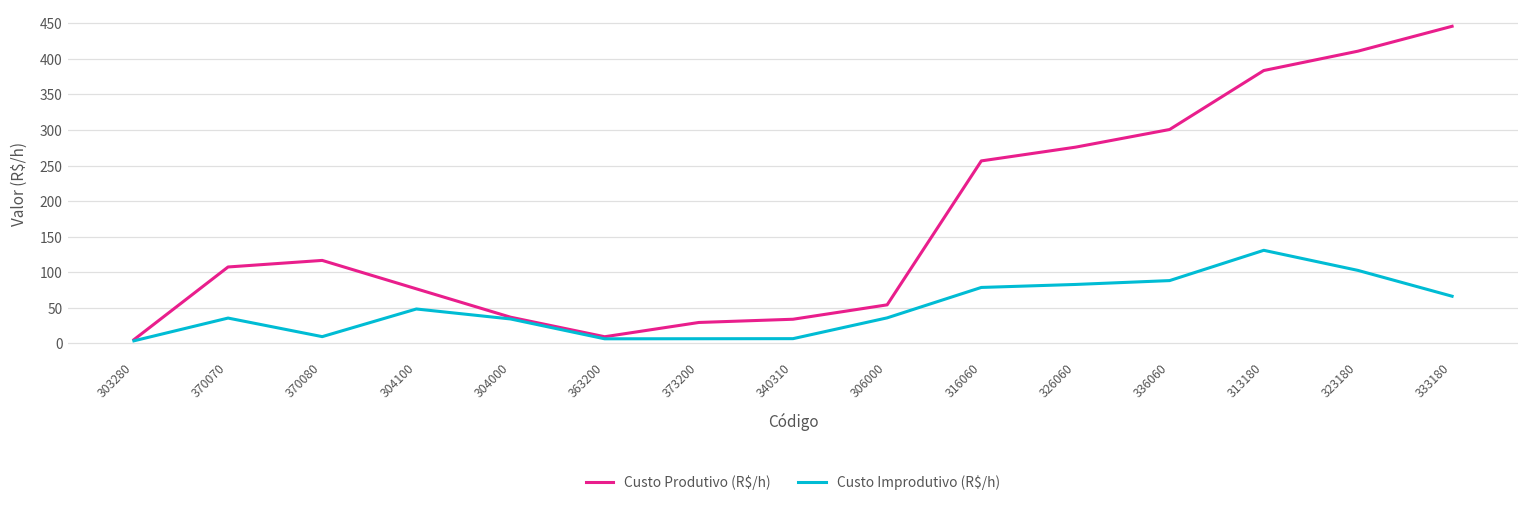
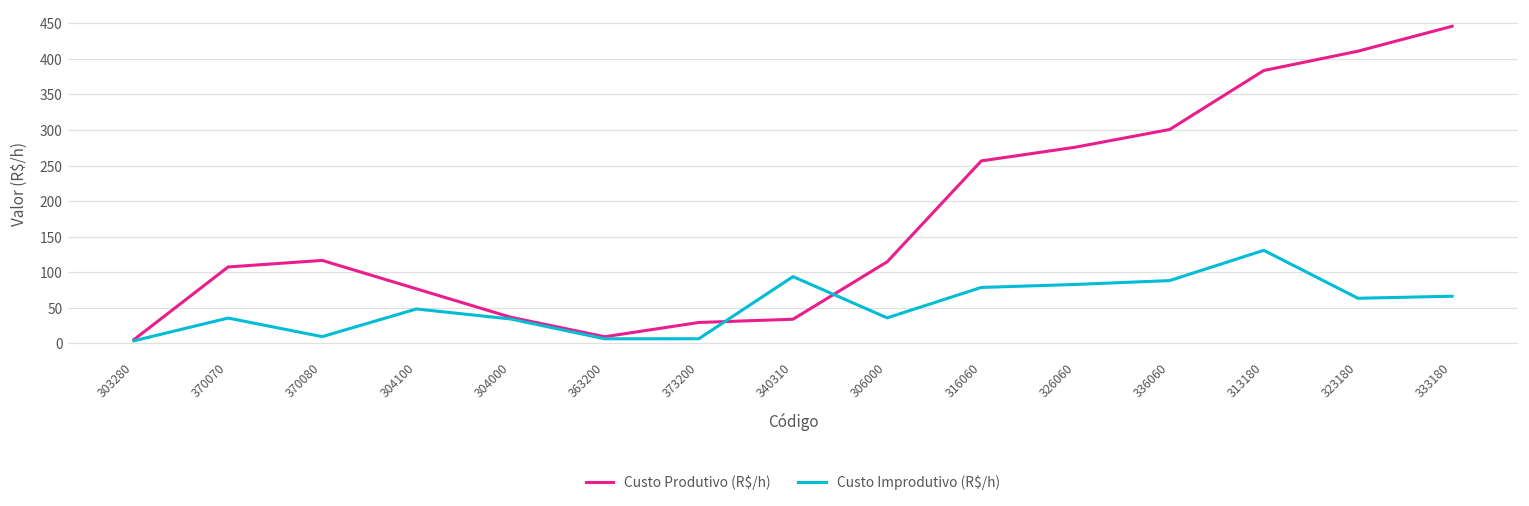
Custo Improdutivo (R$/h), 340310: 10 -> 90
Custo Produtivo (R$/h), 306000: 50 -> 110
Custo Improdutivo (R$/h), 323180: 100 -> 60
